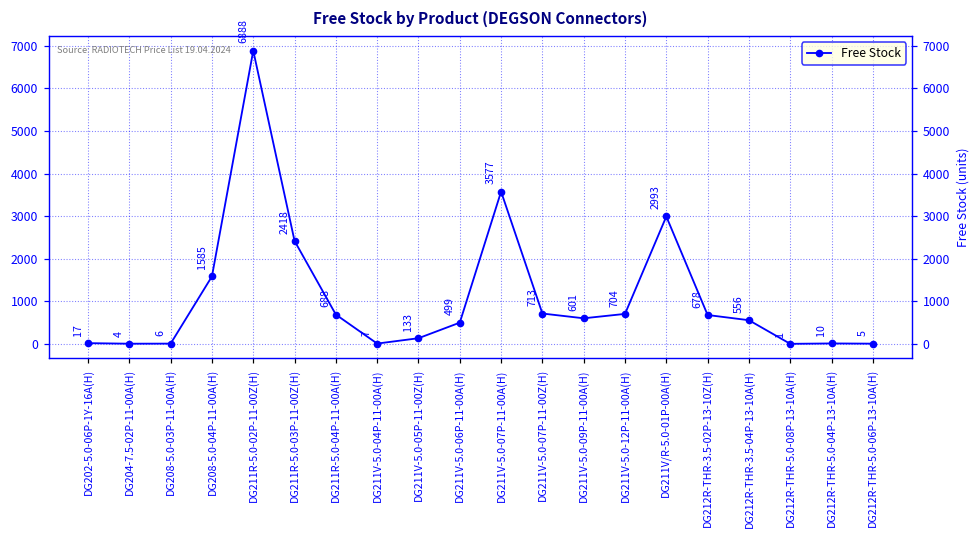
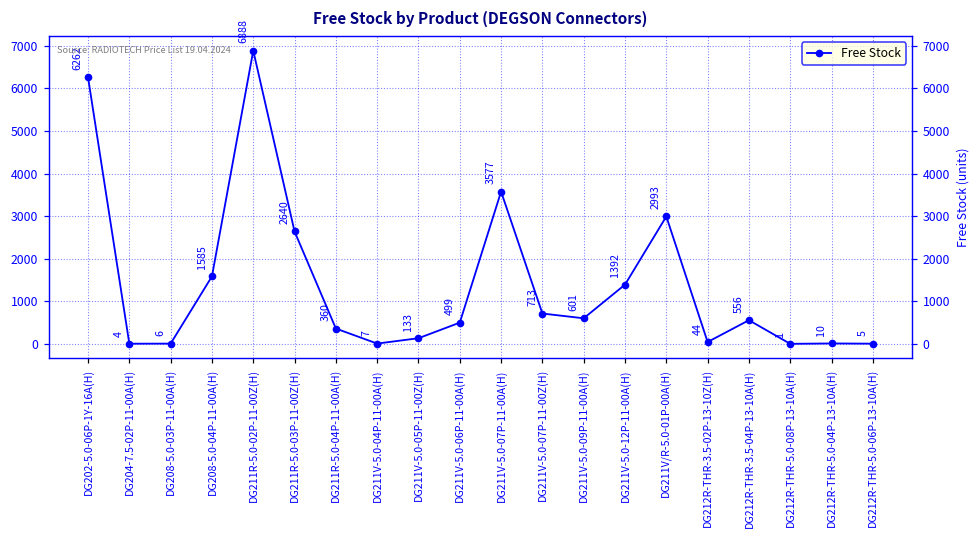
DG202-5.0-06P-1Y-16A(H): 17 -> 6262
DG211R-5.0-03P-11-00Z(H): 2418 -> 2640
DG211R-5.0-04P-11-00A(H): 688 -> 360
DG211V-5.0-12P-11-00A(H): 704 -> 1392
DG212R-THR-3.5-02P-13-10Z(H): 678 -> 44
